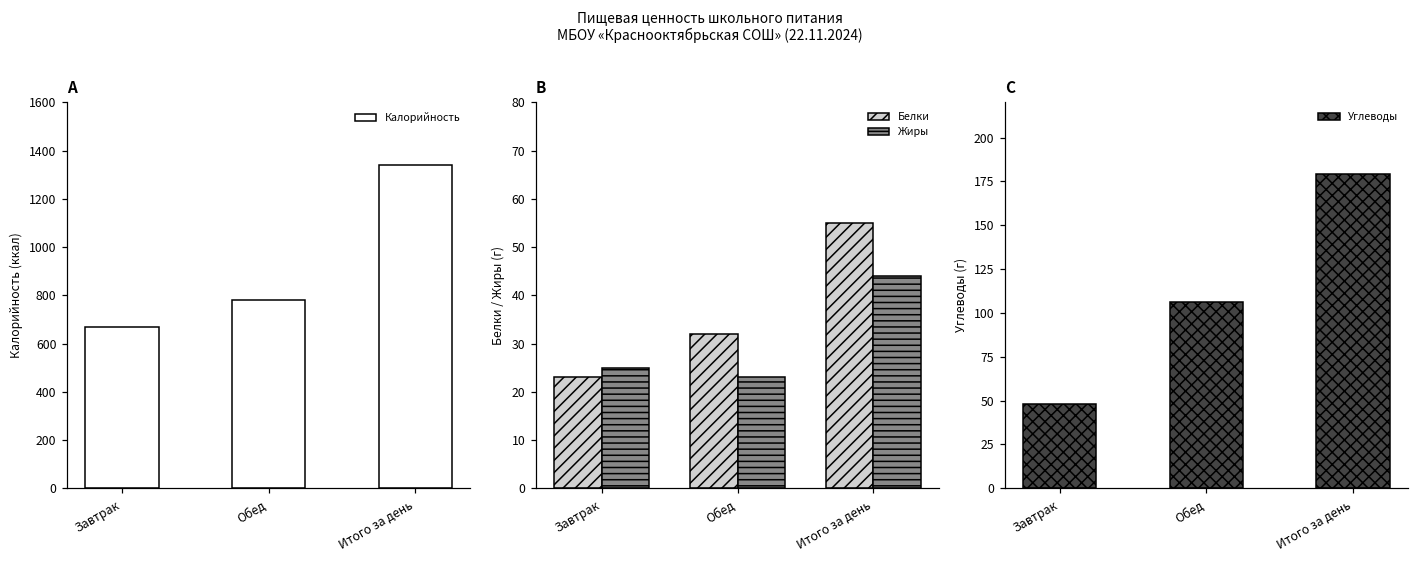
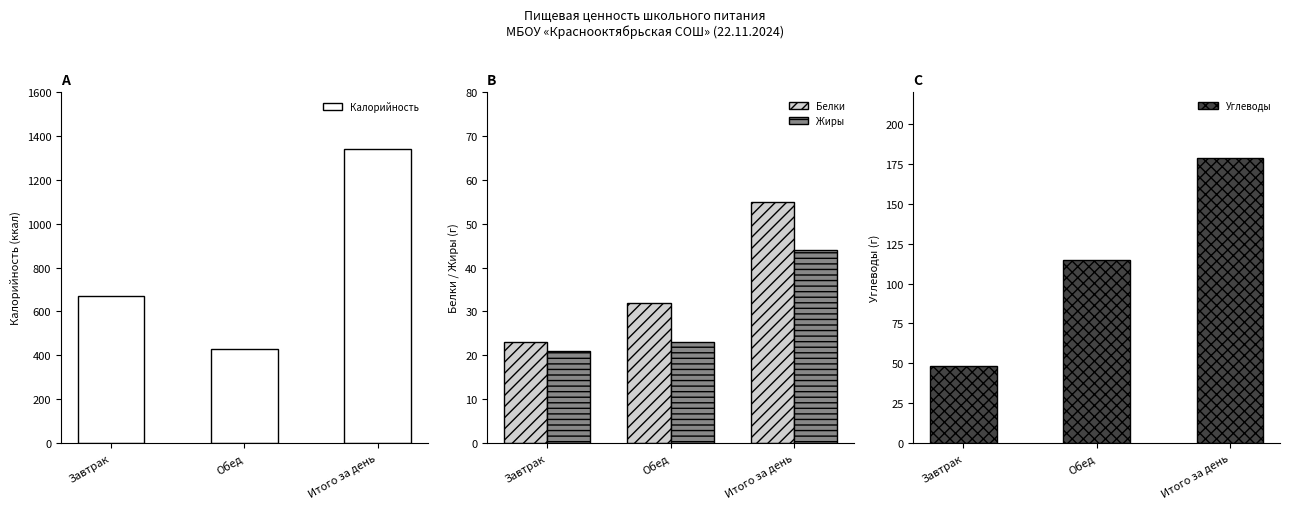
A, Обед: 780 -> 430
B, Жиры, Завтрак: 25 -> 21
C, Обед: 106 -> 115
